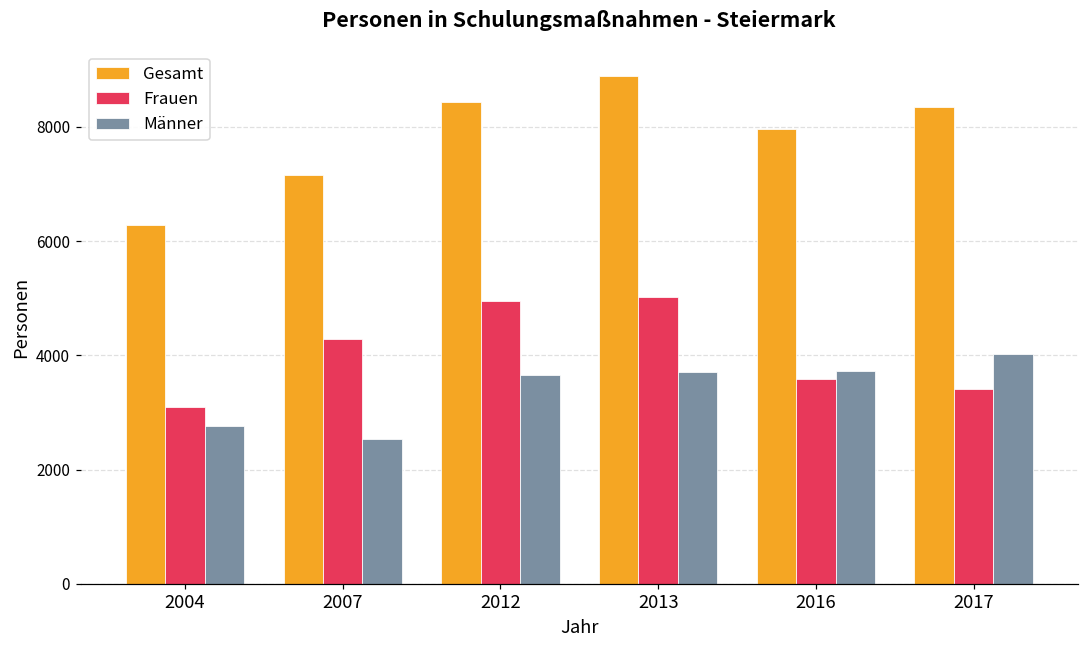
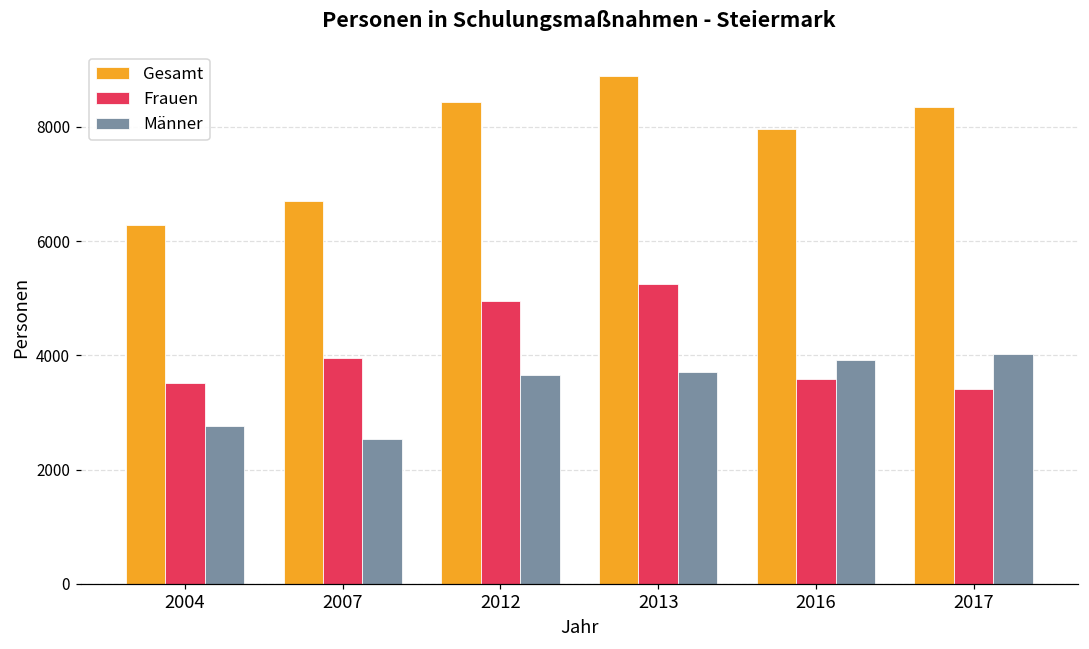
Frauen, 2004: 3100 -> 3500
Gesamt, 2007: 7200 -> 6700
Frauen, 2007: 4300 -> 4000
Frauen, 2013: 5000 -> 5300
Männer, 2016: 3700 -> 3900
